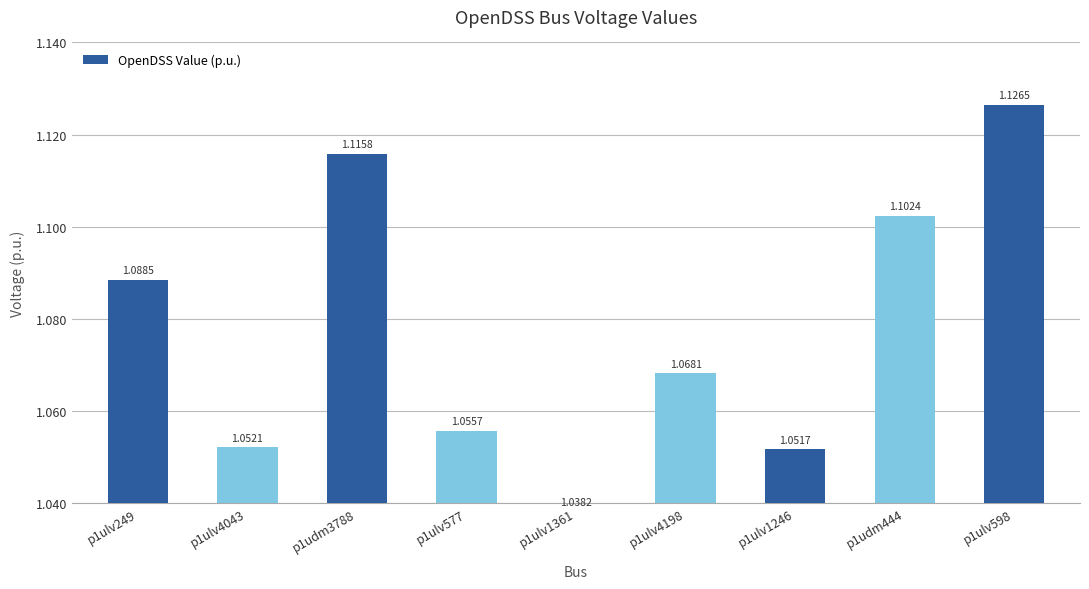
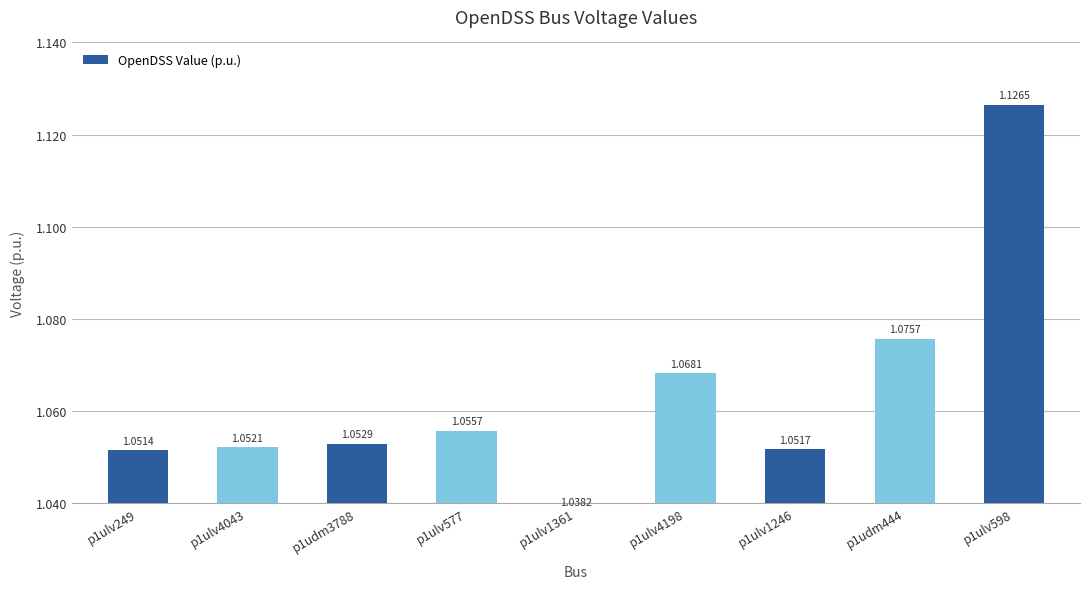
p1ulv249: 1.0885 -> 1.0514
p1udm3788: 1.1158 -> 1.0529
p1udm444: 1.1024 -> 1.0757
